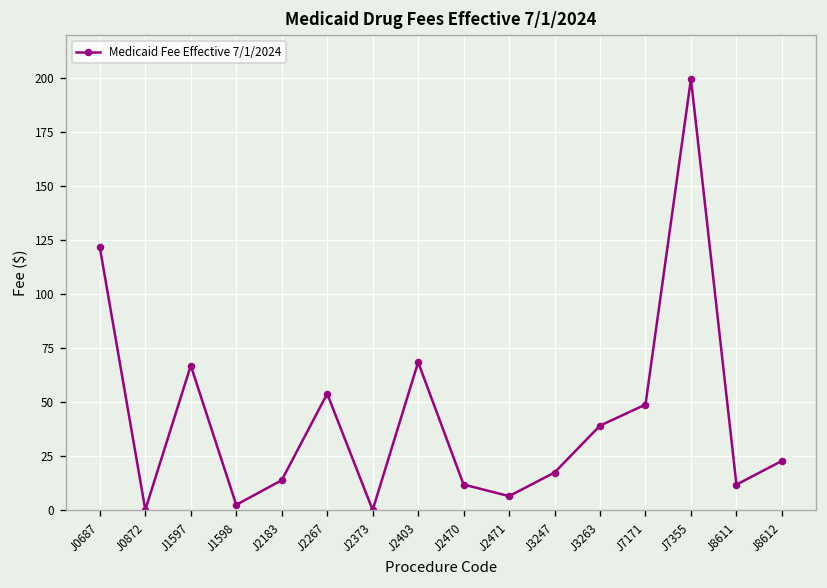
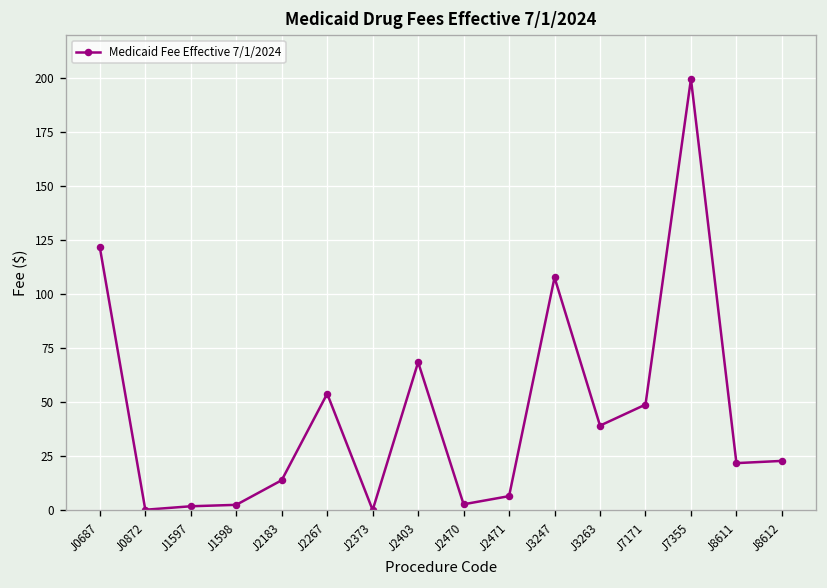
J1597: 67 -> 2
J2470: 12 -> 3
J3247: 18 -> 108
J8611: 12 -> 22
